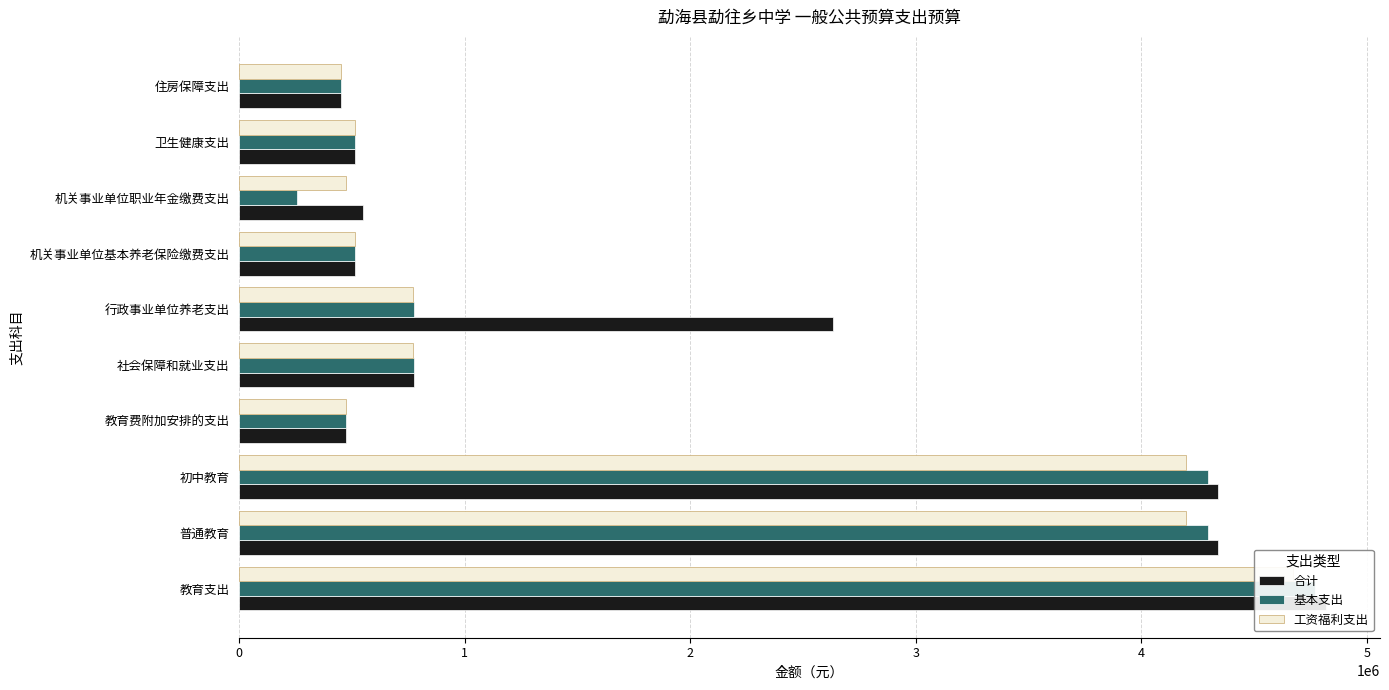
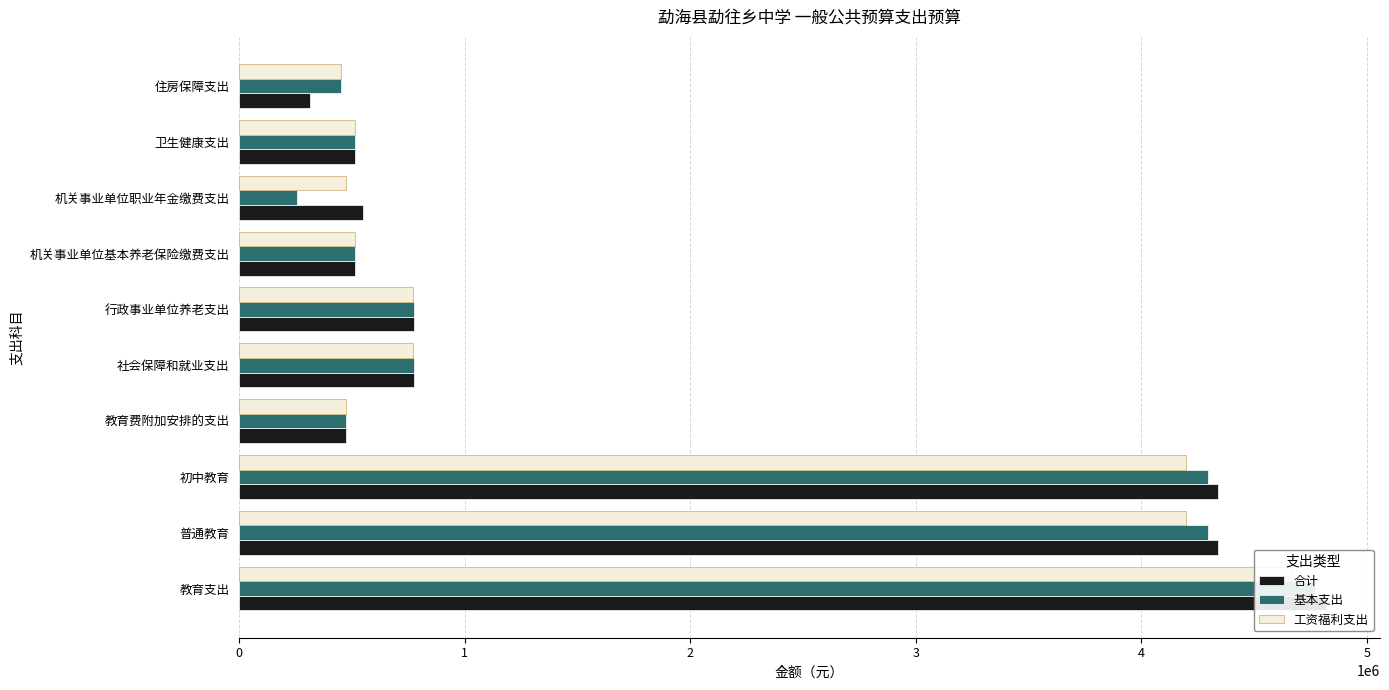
合计, 住房保障支出: 450000 -> 310000
合计, 行政事业单位养老支出: 2630000 -> 770000
